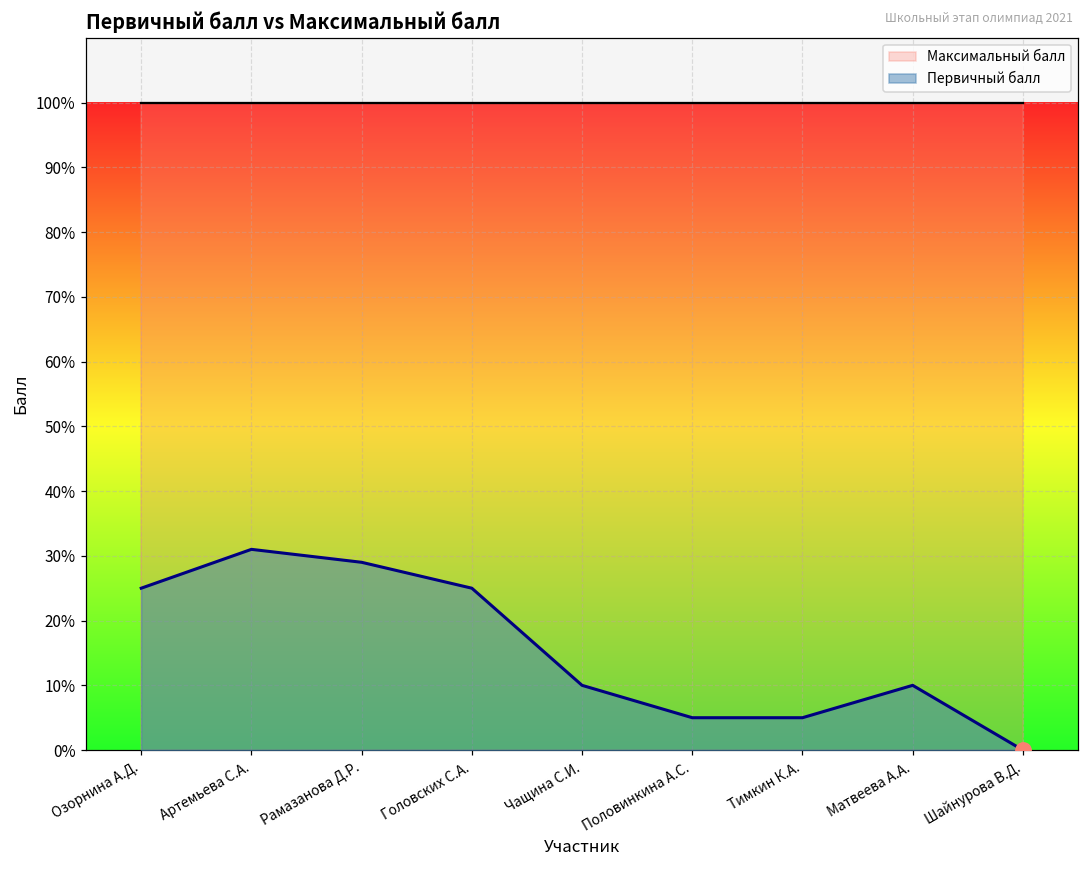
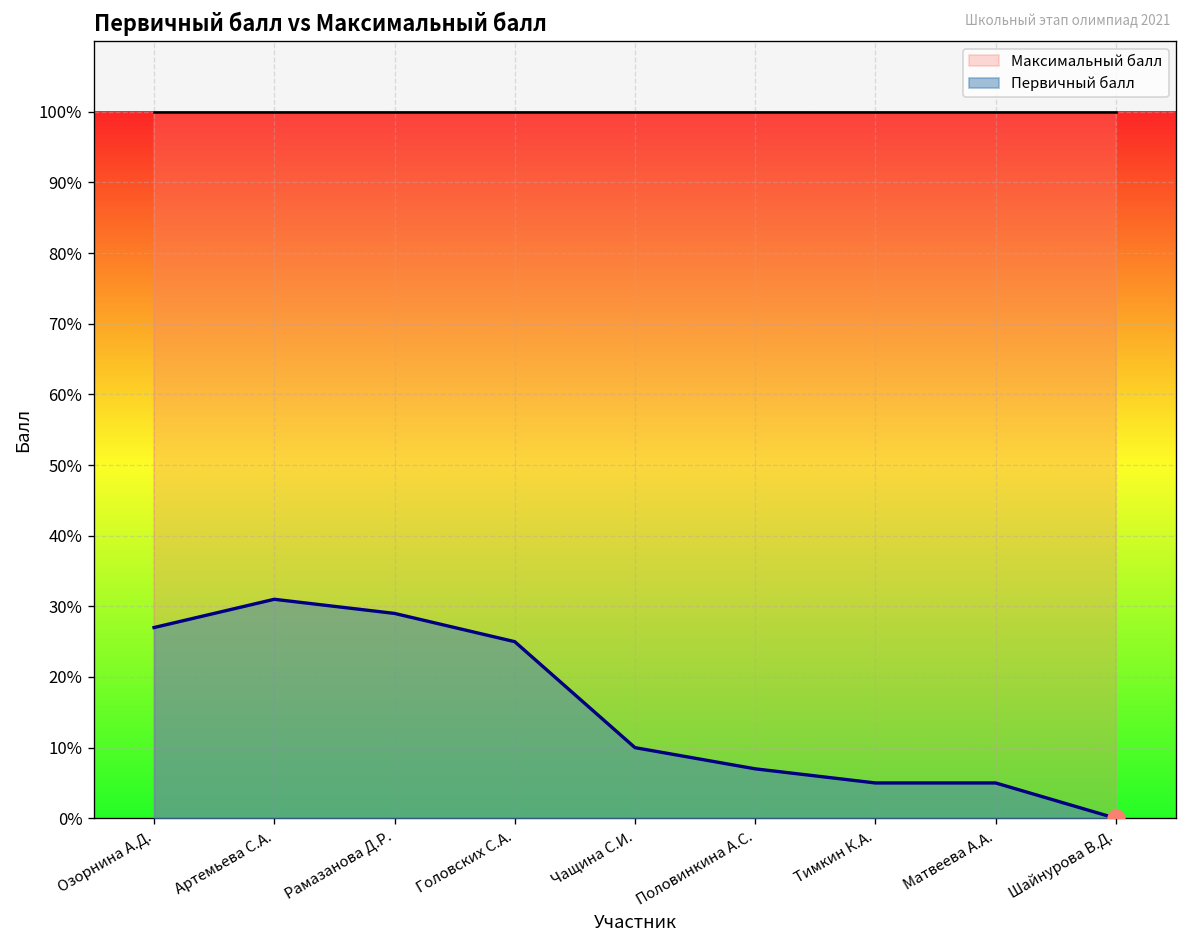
Первичный балл, Озорнина А.Д.: 25% -> 27%
Первичный балл, Половинкина А.С.: 5% -> 7%
Первичный балл, Матвеева А.А.: 10% -> 5%
